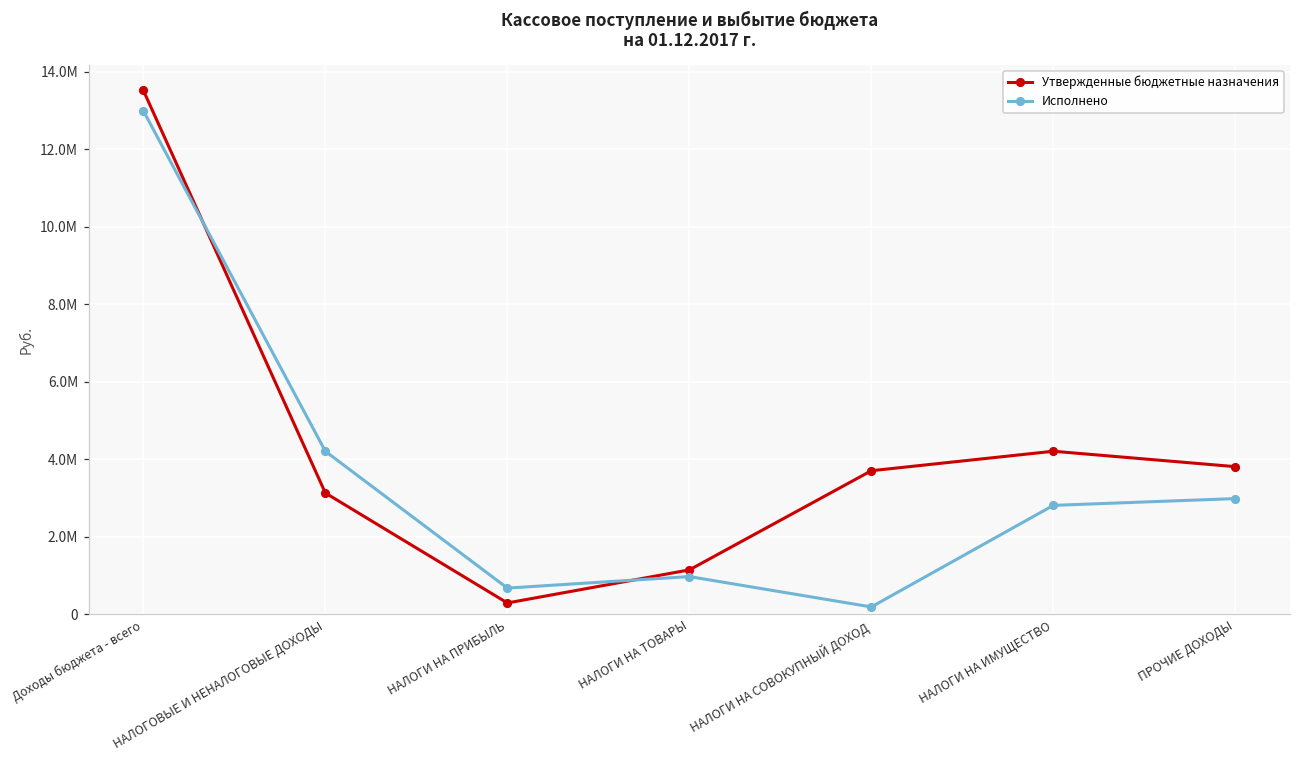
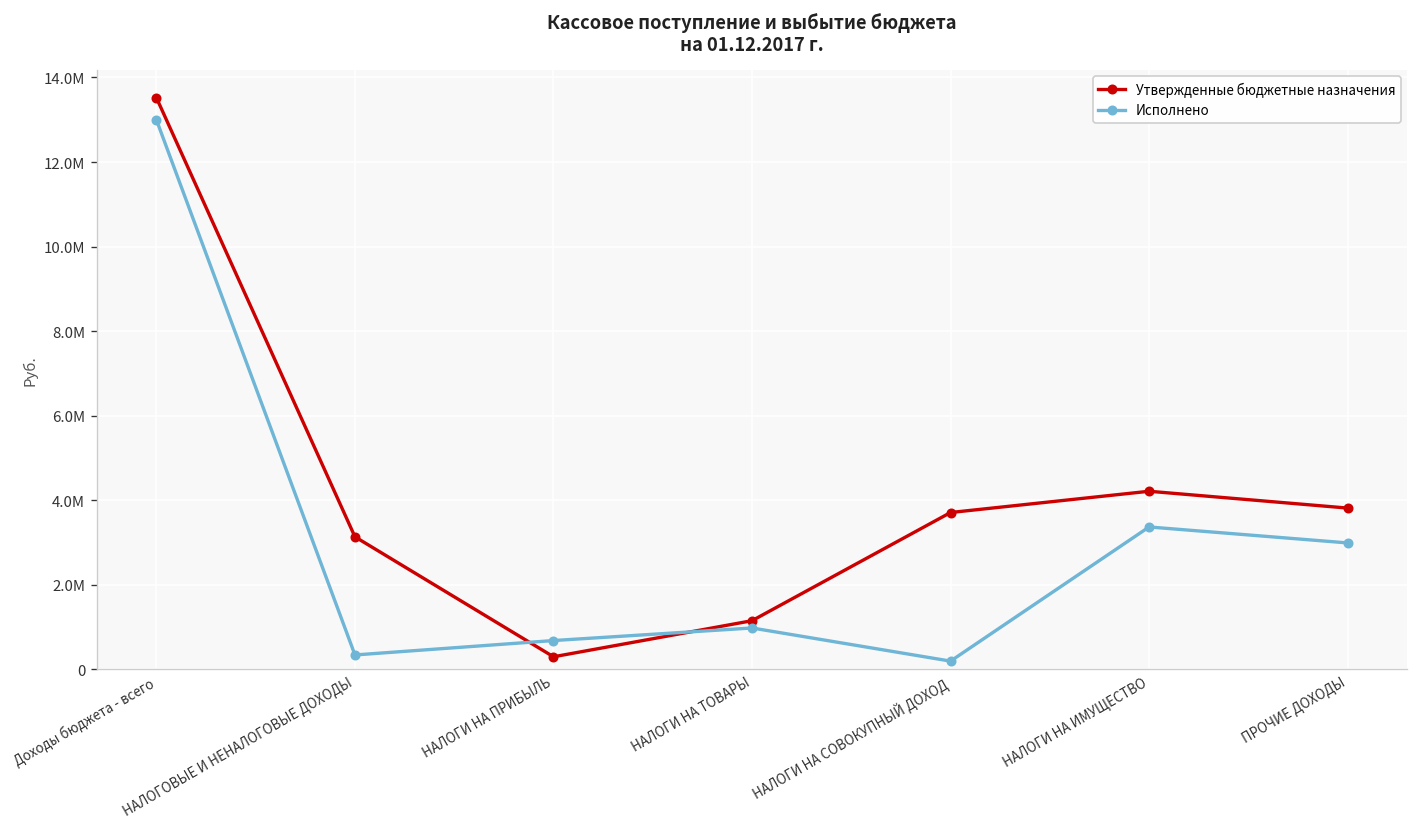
Исполнено, НАЛОГОВЫЕ И НЕНАЛОГОВЫЕ ДОХОДЫ: 4200000 -> 300000
Исполнено, НАЛОГИ НА ИМУЩЕСТВО: 2800000 -> 3400000
